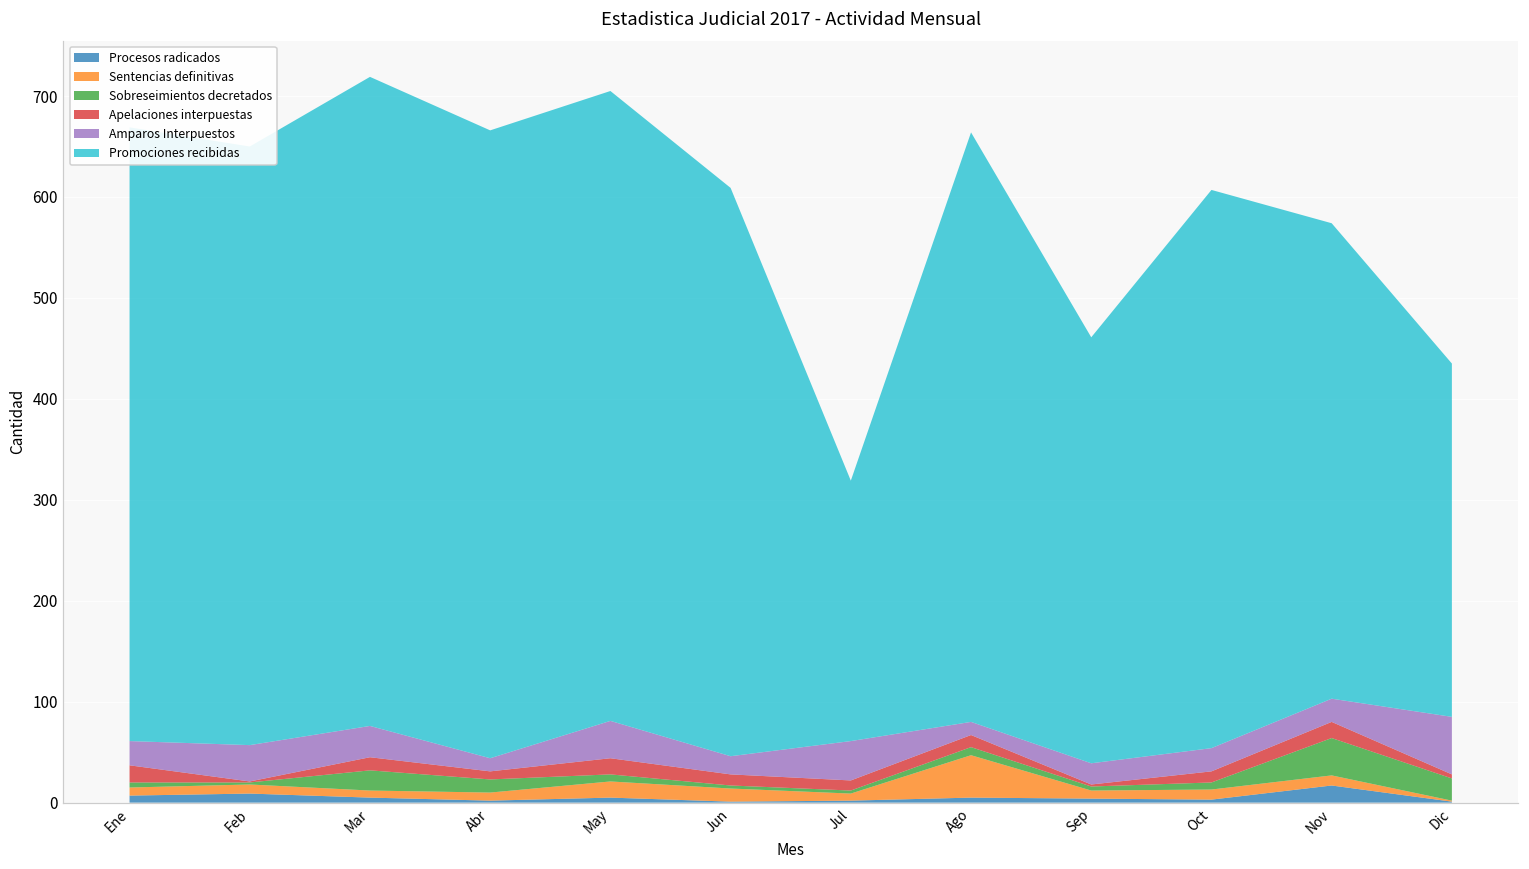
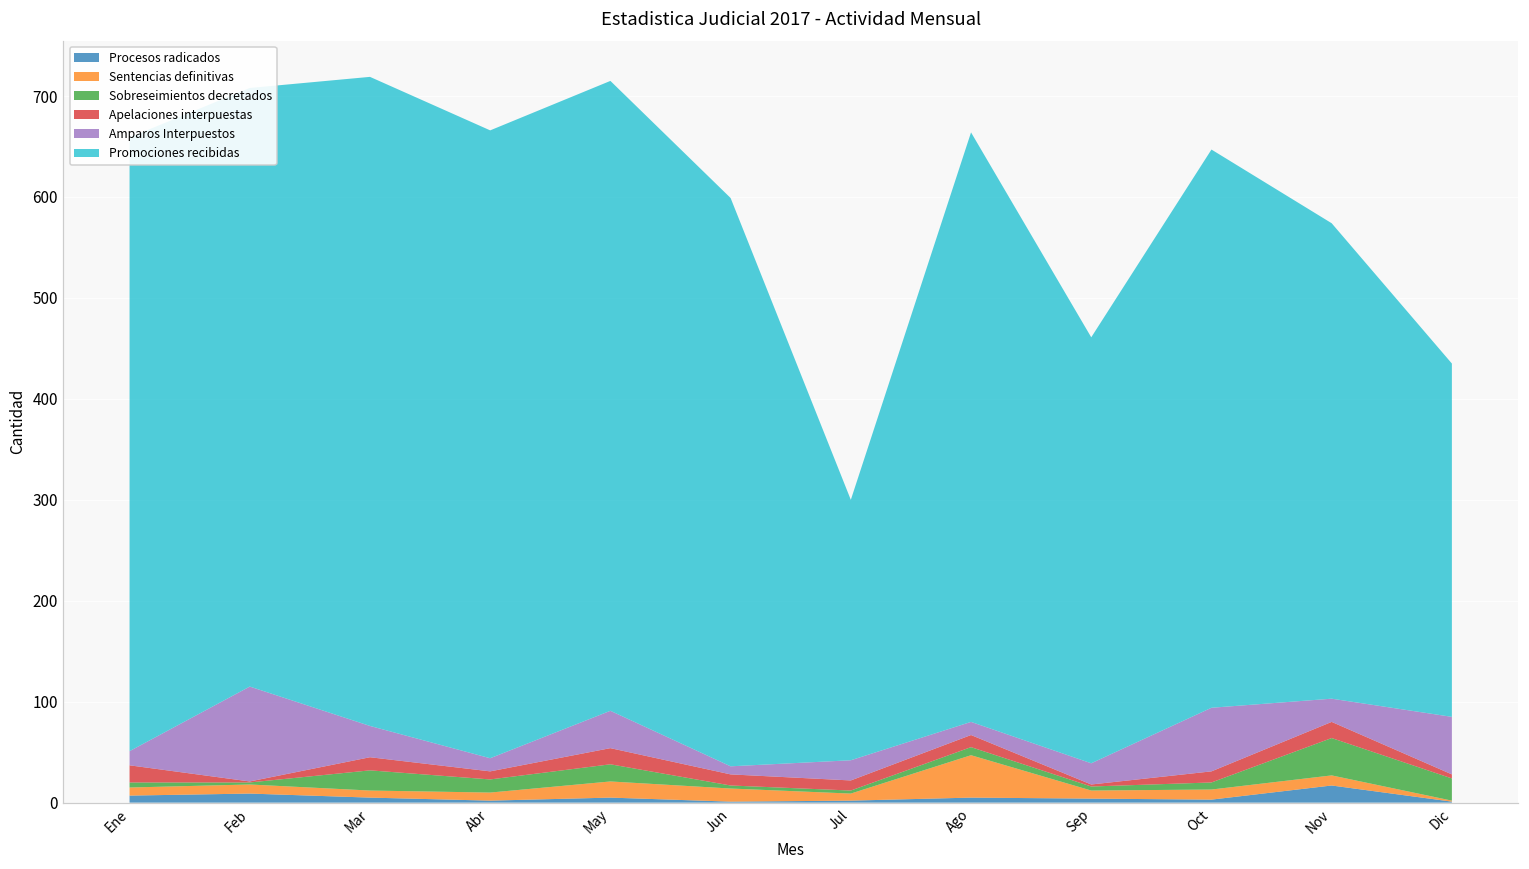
Amparos Interpuestos, Ene: 20 -> 10
Amparos Interpuestos, Feb: 40 -> 90
Sobreseimientos decretados, May: 10 -> 20
Amparos Interpuestos, Jun: 20 -> 10
Amparos Interpuestos, Jul: 40 -> 20
Amparos Interpuestos, Oct: 20 -> 60
